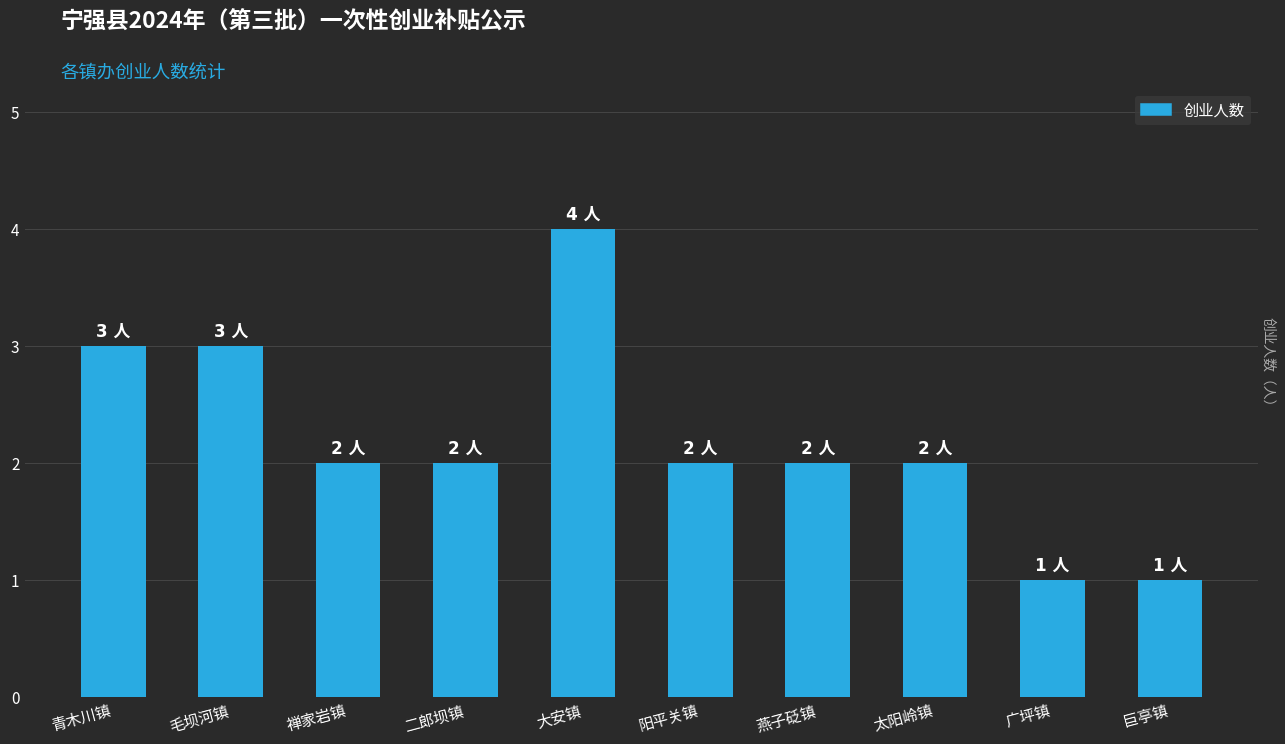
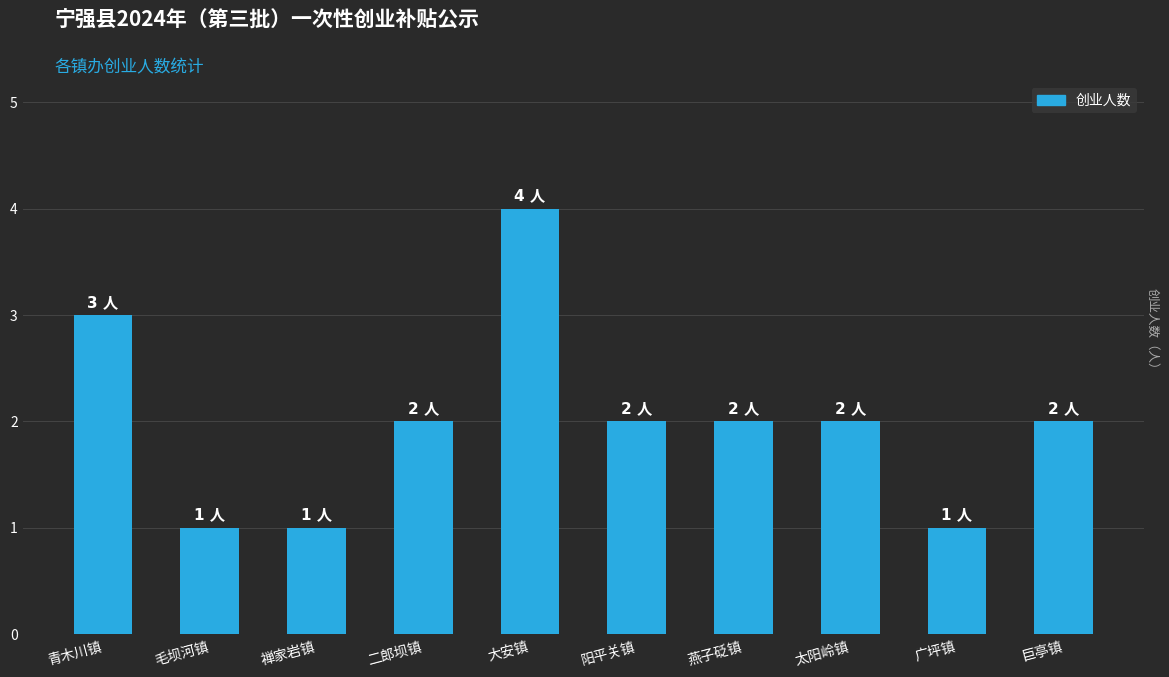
毛坝河镇: 3 -> 1
禅家岩镇: 2 -> 1
巨亭镇: 1 -> 2
